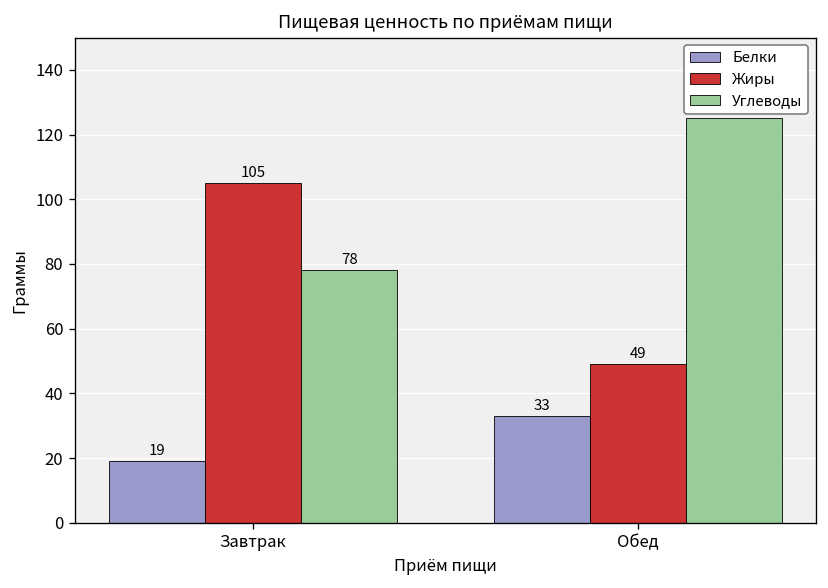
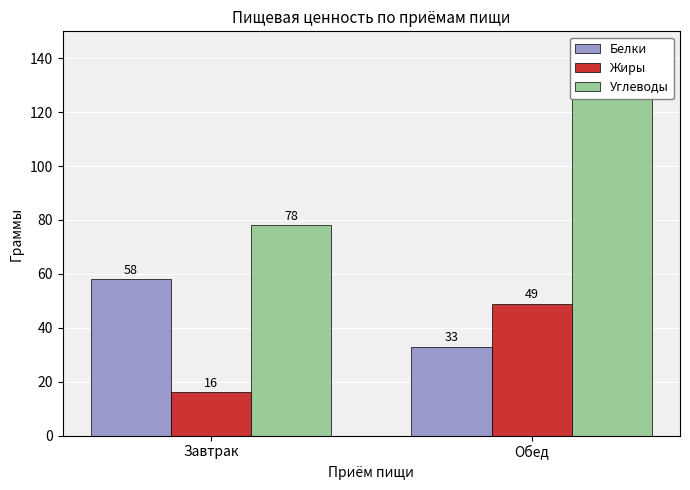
Белки, Завтрак: 19 -> 58
Жиры, Завтрак: 105 -> 16
